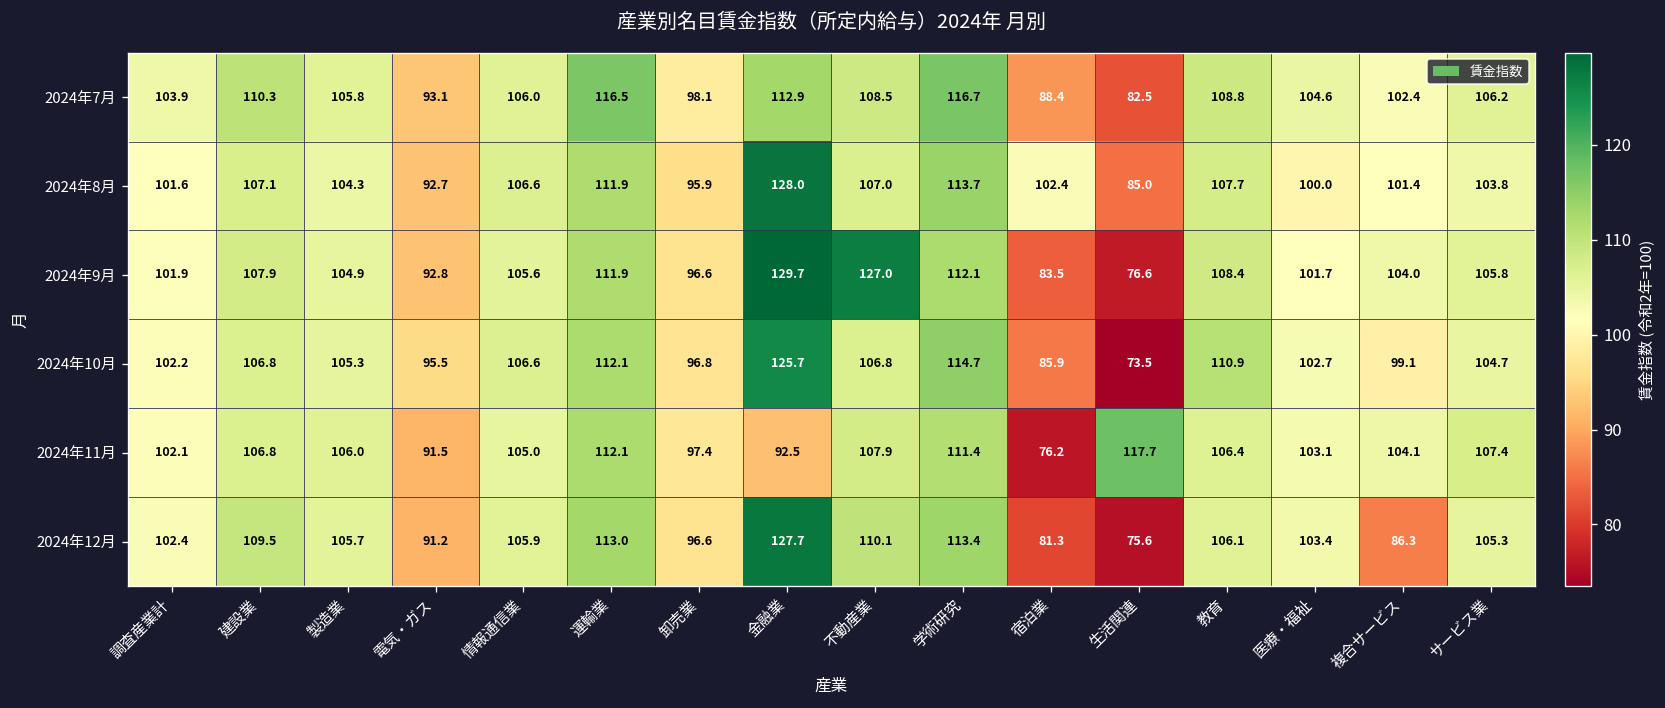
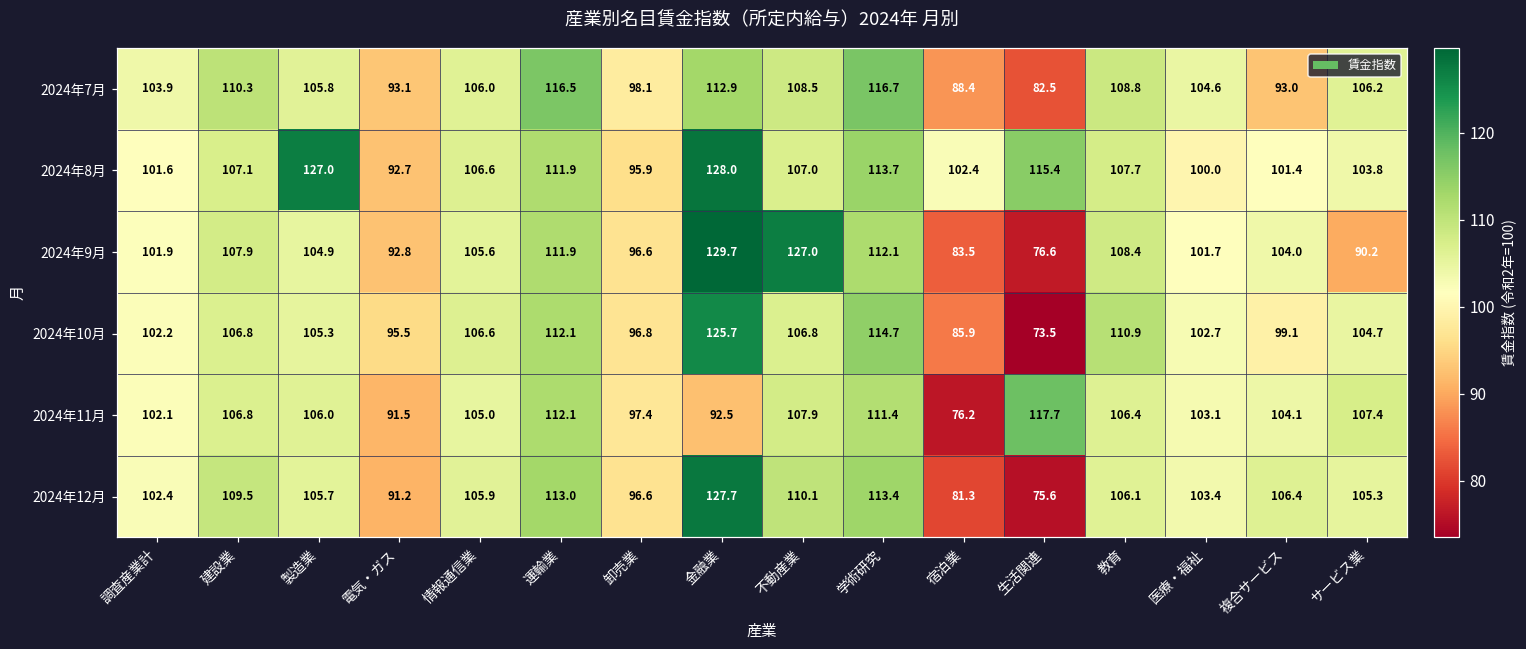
2024年7月, 複合サービス: 102.4 -> 93.0
2024年8月, 製造業: 104.3 -> 127.0
2024年8月, 生活関連: 85.0 -> 115.4
2024年9月, サービス業: 105.8 -> 90.2
2024年12月, 複合サービス: 86.3 -> 106.4
